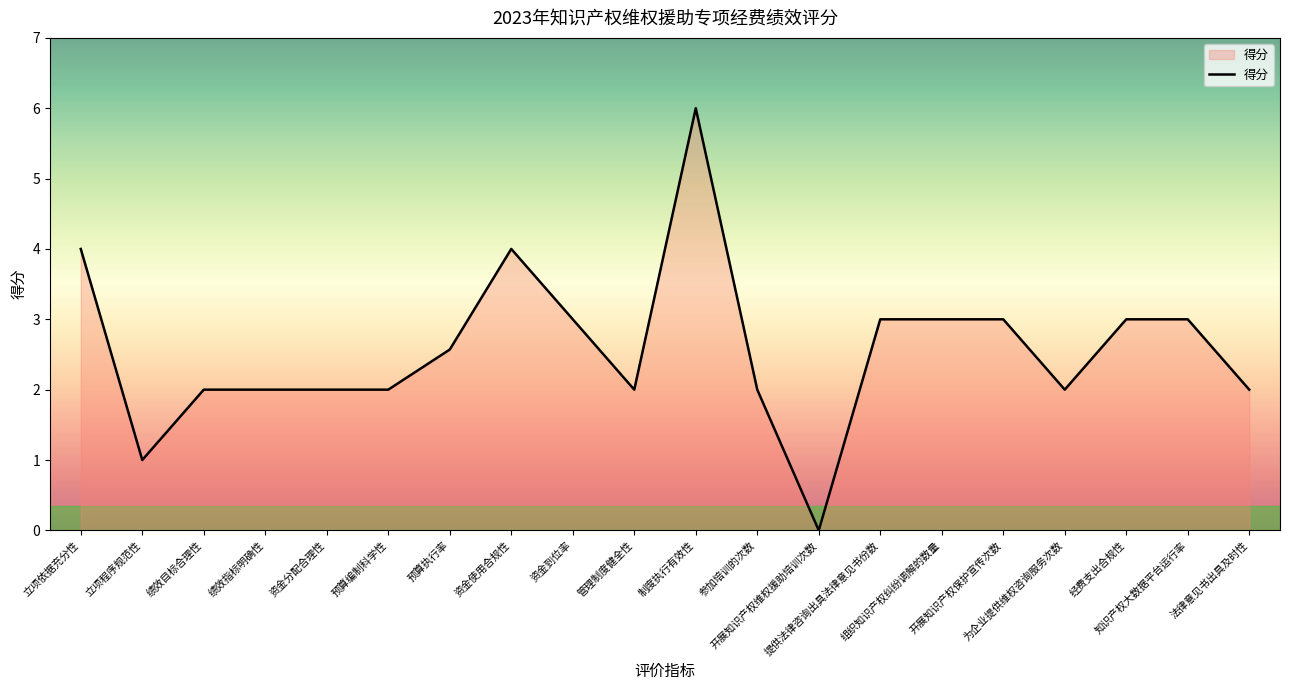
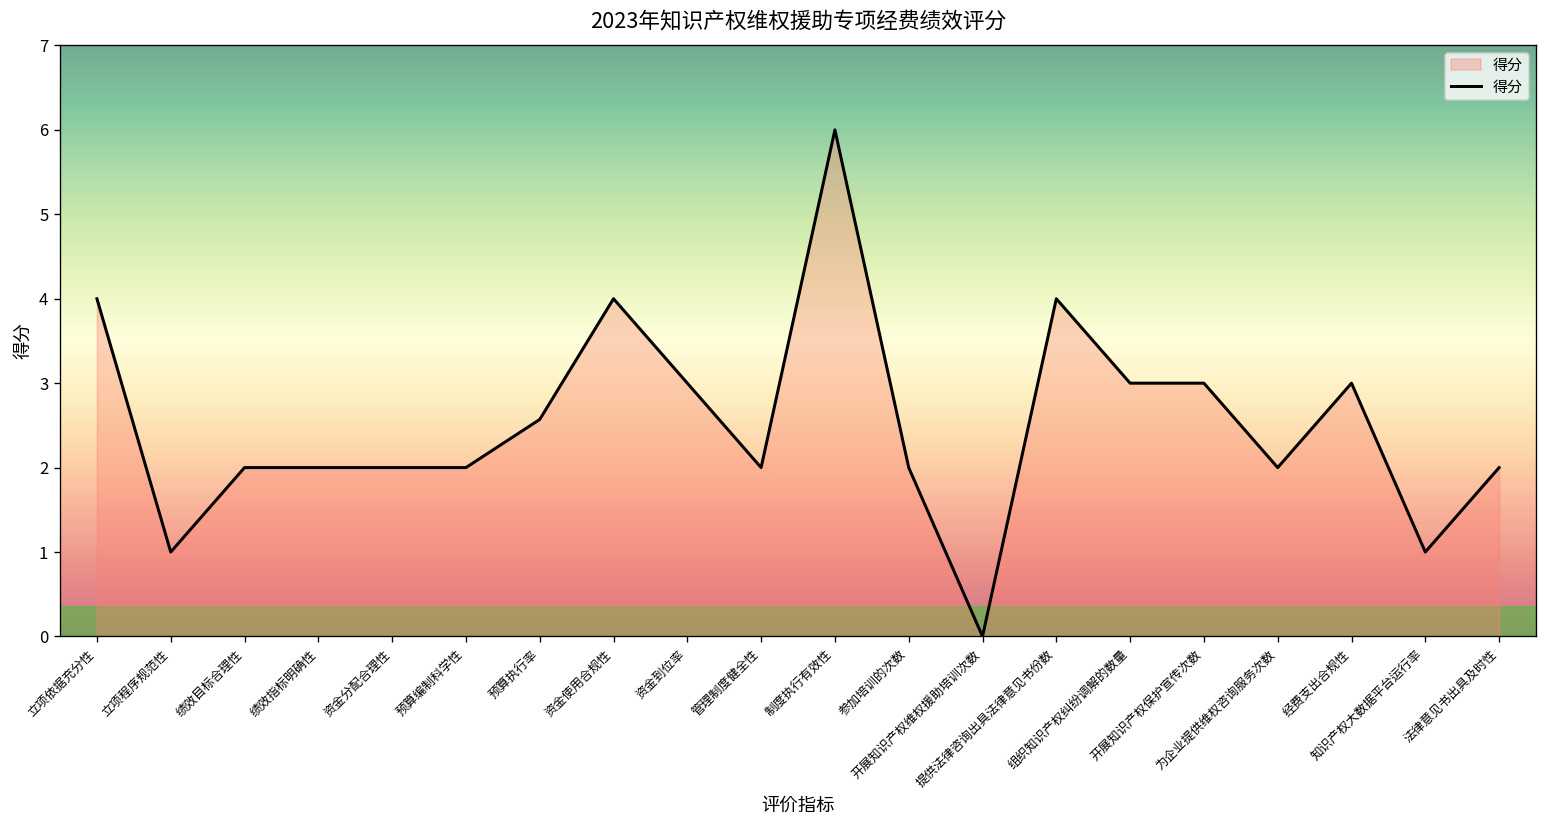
提供法律咨询出具法律意见书份数: 3 -> 4
知识产权大数据平台运行率: 3 -> 1
